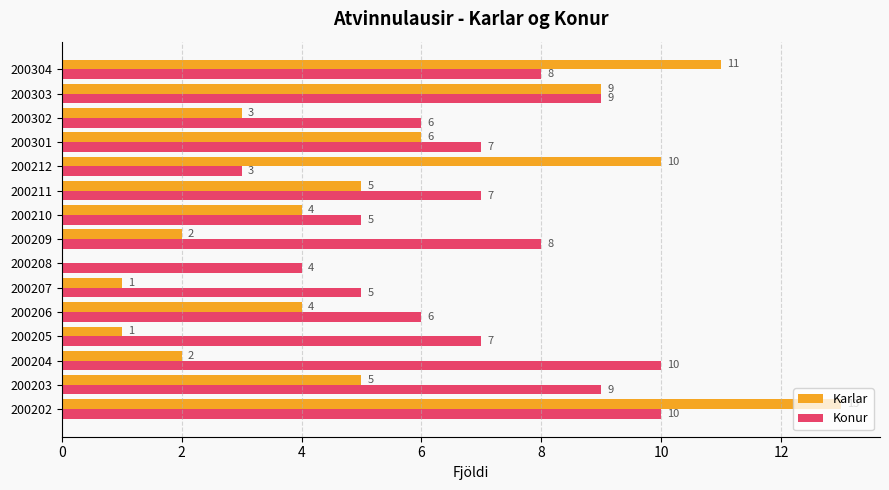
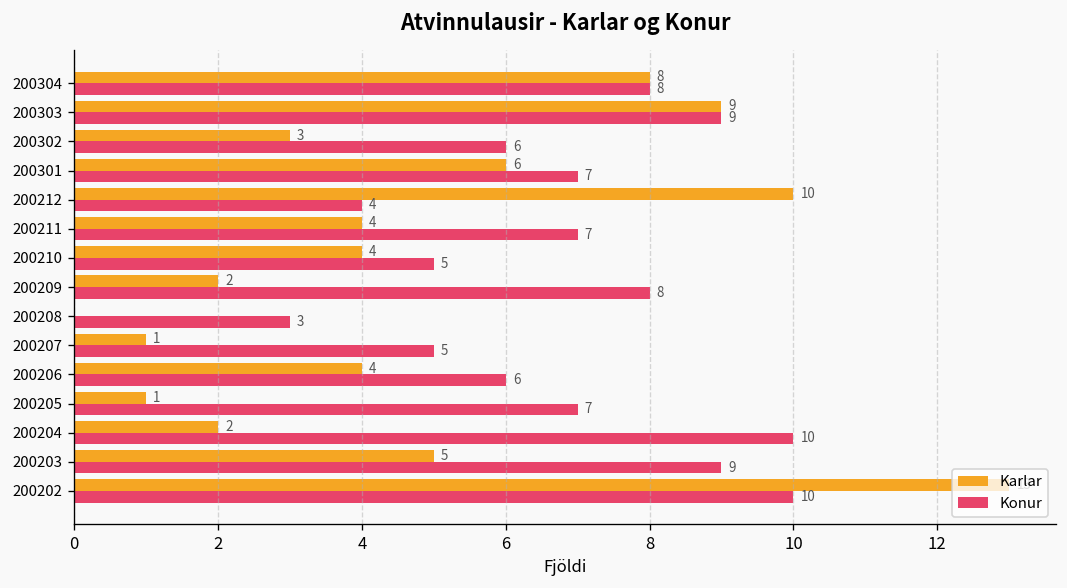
Karlar, 200304: 11 -> 8
Konur, 200212: 3 -> 4
Karlar, 200211: 5 -> 4
Konur, 200208: 4 -> 3
